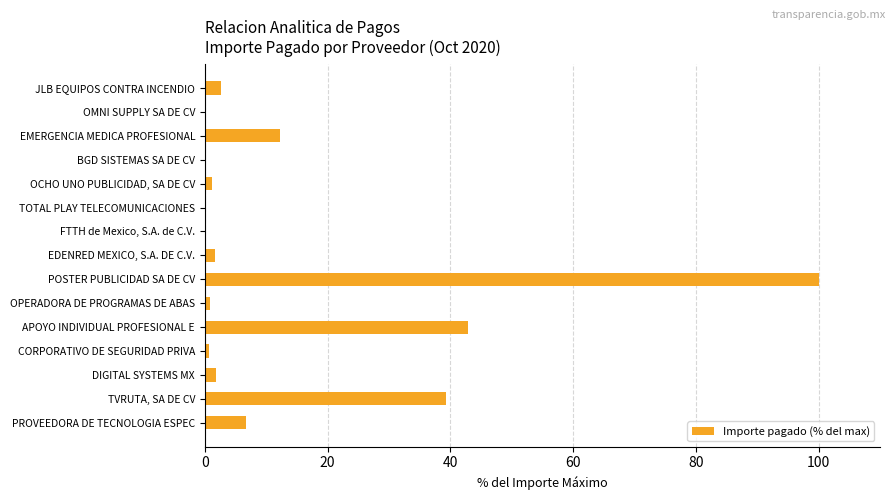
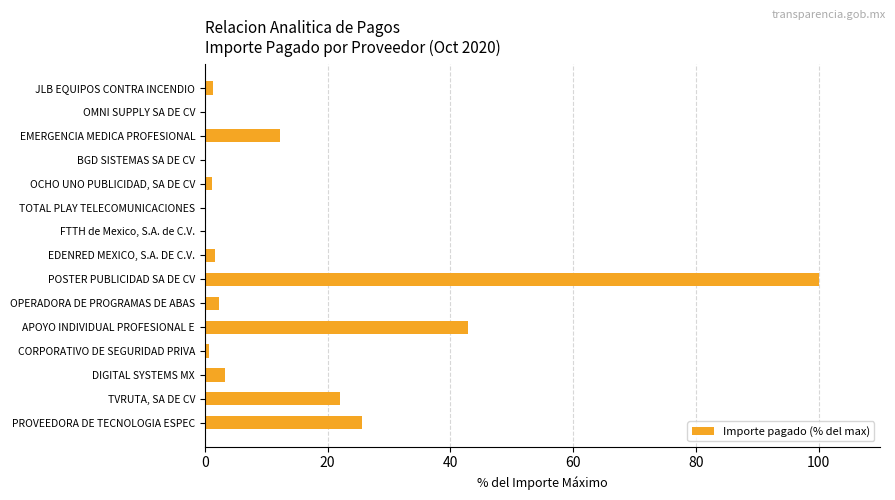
JLB EQUIPOS CONTRA INCENDIO: 3 -> 1
OPERADORA DE PROGRAMAS DE ABAS: 1 -> 2
DIGITAL SYSTEMS MX: 2 -> 3
TVRUTA, SA DE CV: 39 -> 22
PROVEEDORA DE TECNOLOGIA ESPEC: 7 -> 26
